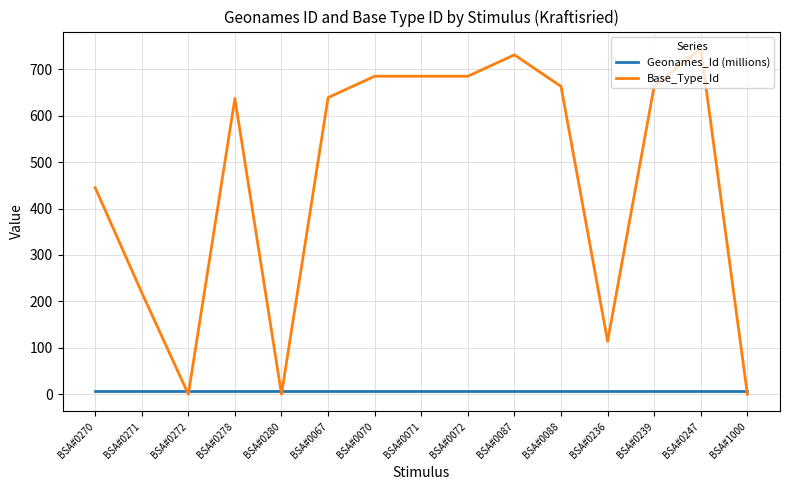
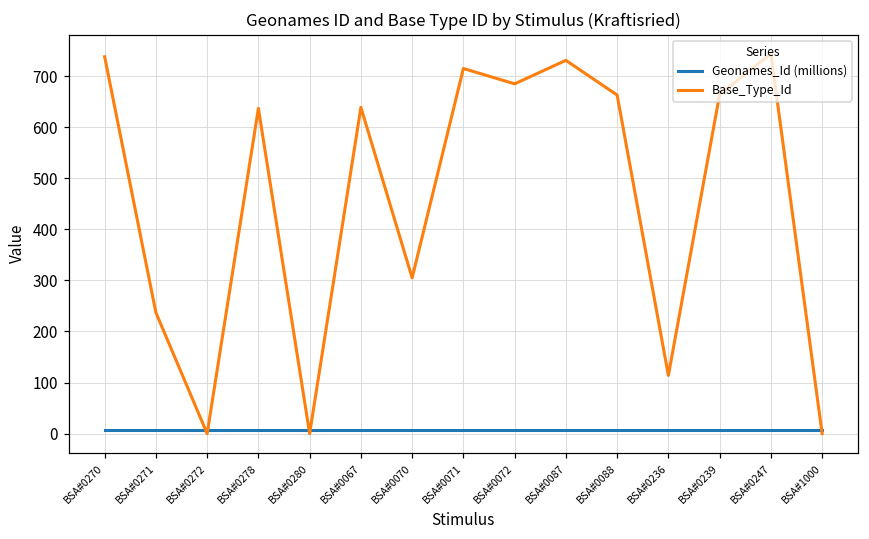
Base_Type_Id, BSA#0270: 450 -> 740
Base_Type_Id, BSA#0271: 220 -> 240
Base_Type_Id, BSA#0070: 690 -> 310
Base_Type_Id, BSA#0071: 690 -> 720
